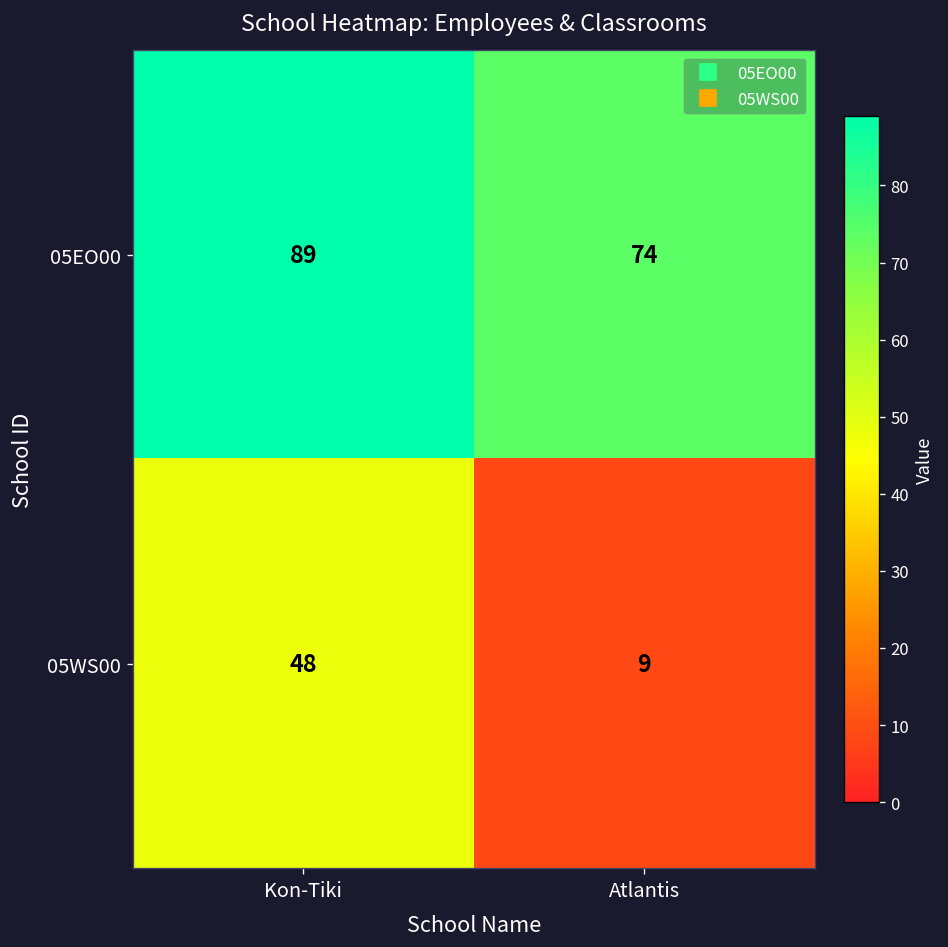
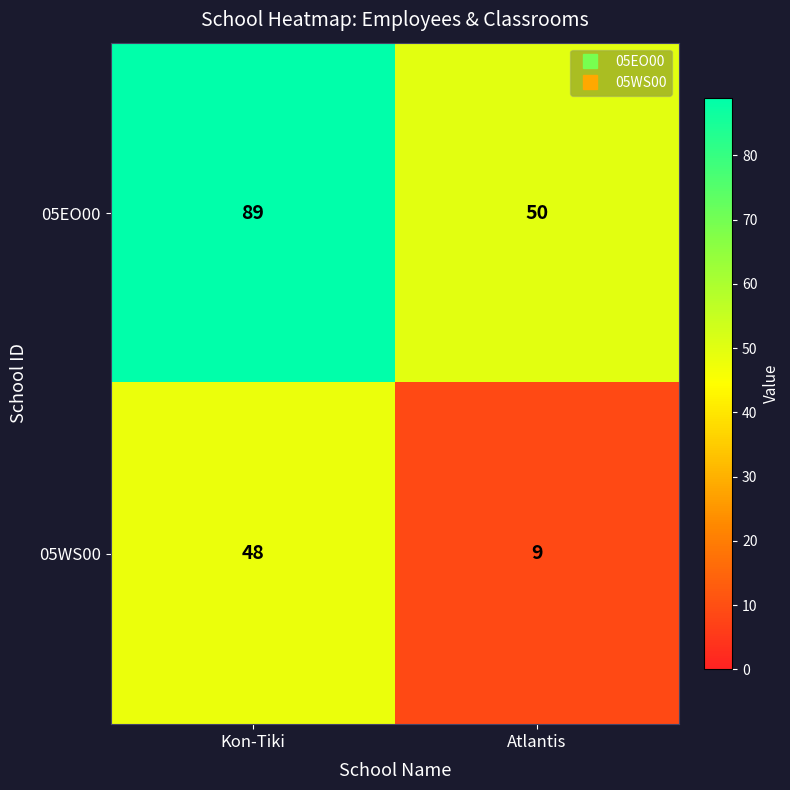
05EO00, Atlantis: 74 -> 50
